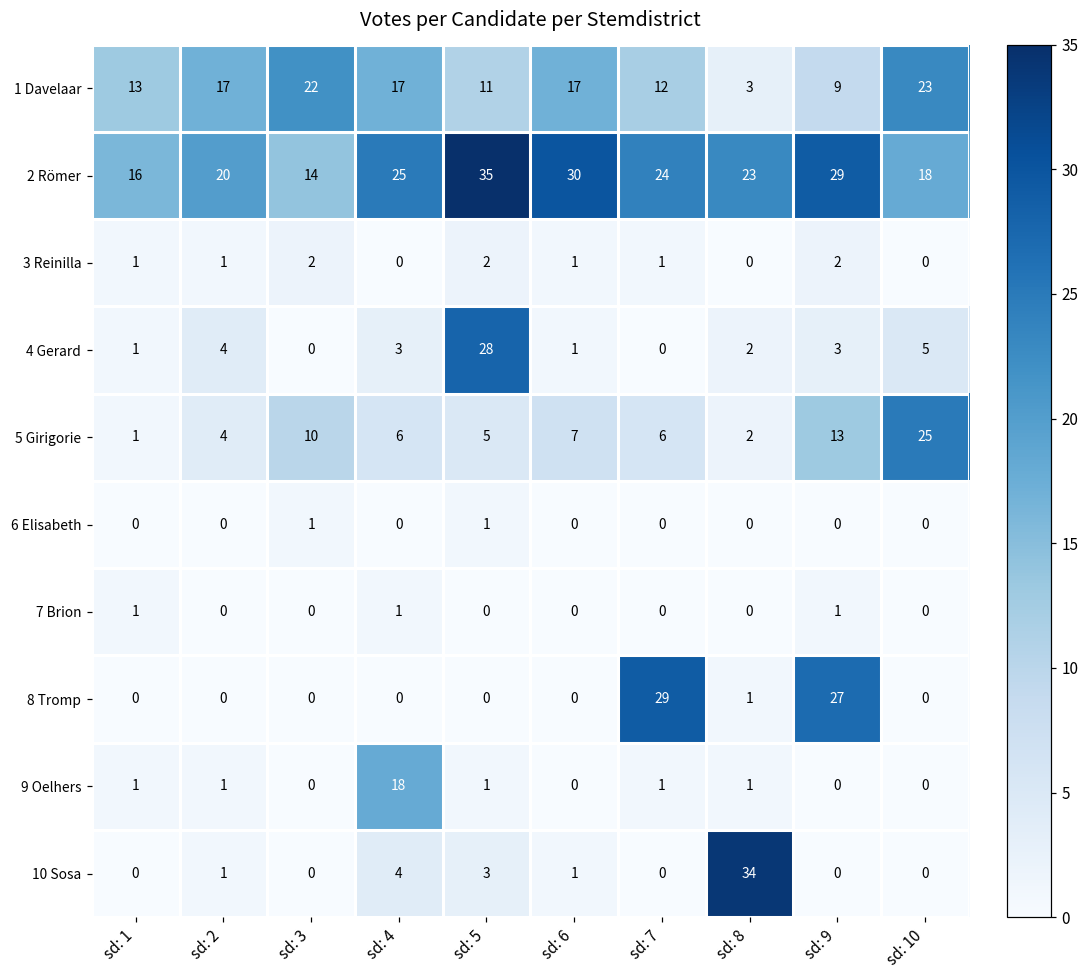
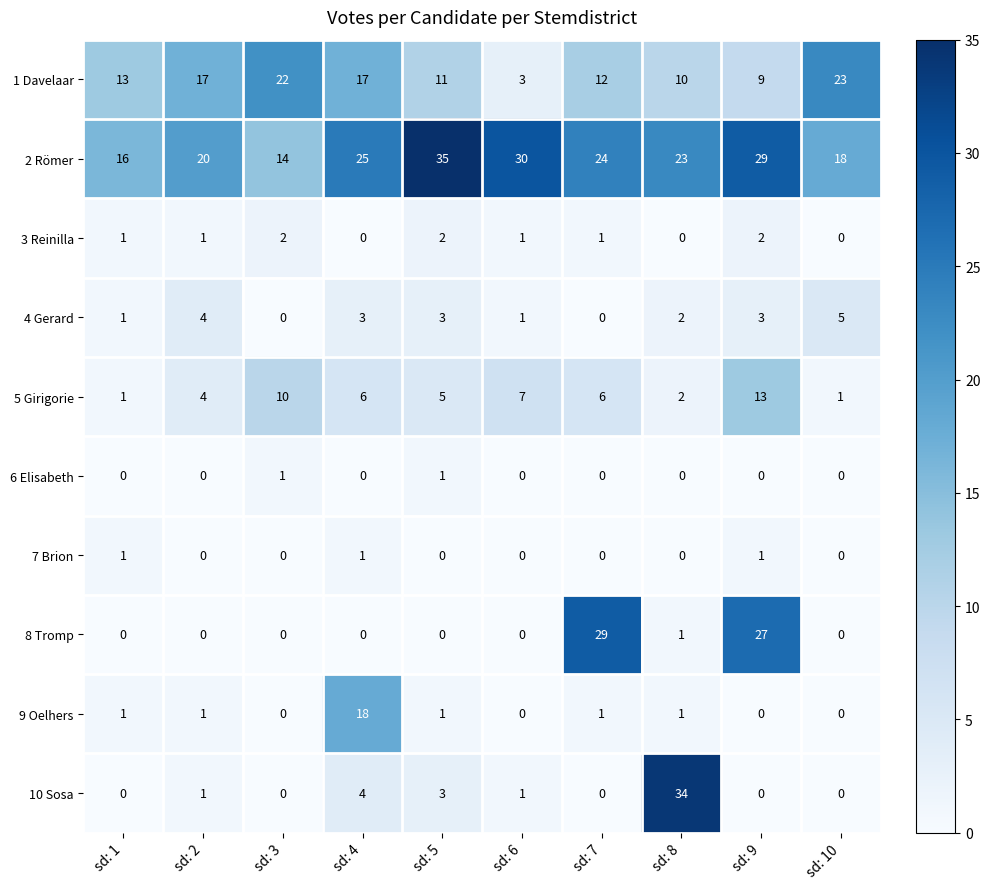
1 Davelaar, sd: 6: 17 -> 3
1 Davelaar, sd: 8: 3 -> 10
4 Gerard, sd: 5: 28 -> 3
5 Girigorie, sd: 10: 25 -> 1
